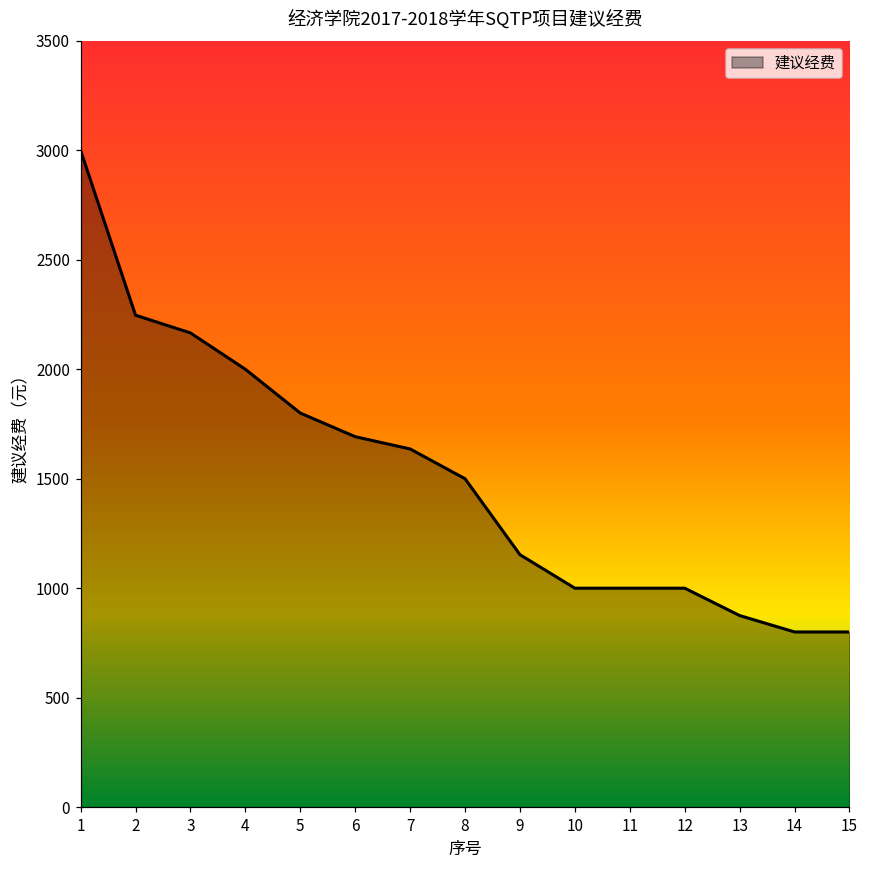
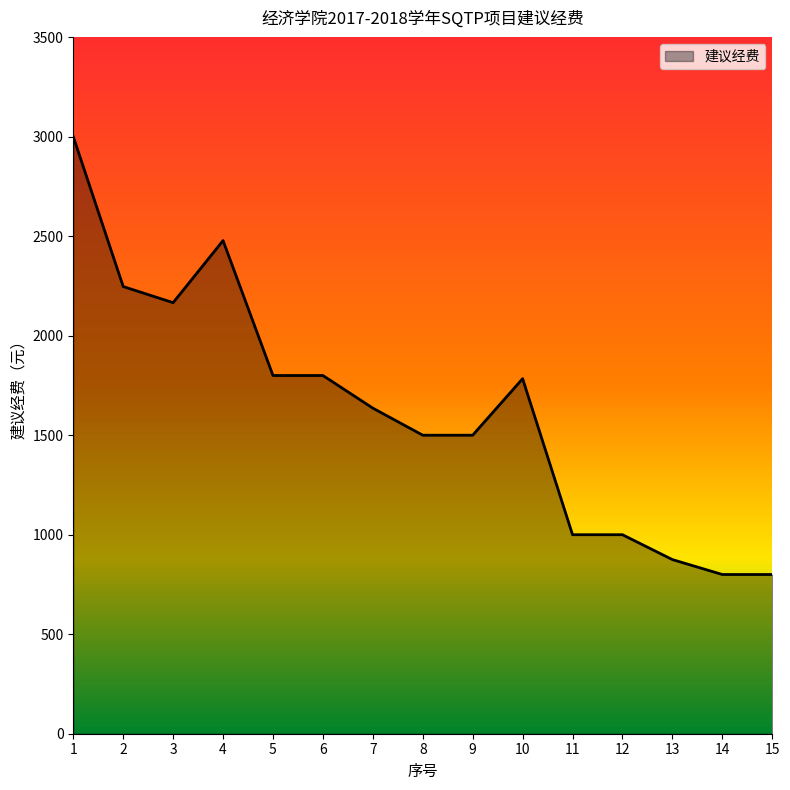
4: 2000 -> 2480
6: 1690 -> 1800
9: 1150 -> 1500
10: 1000 -> 1780
